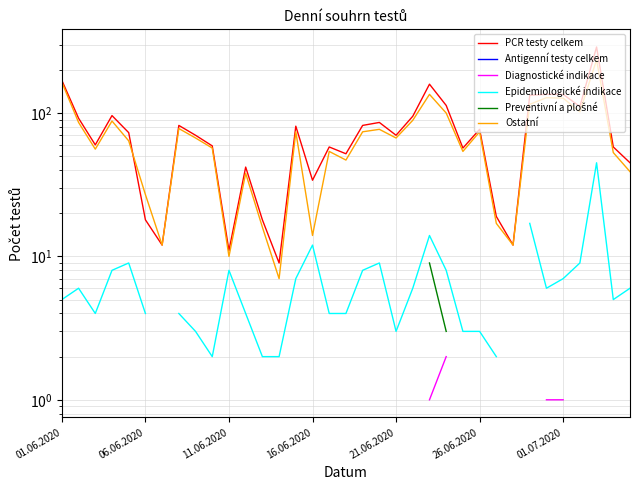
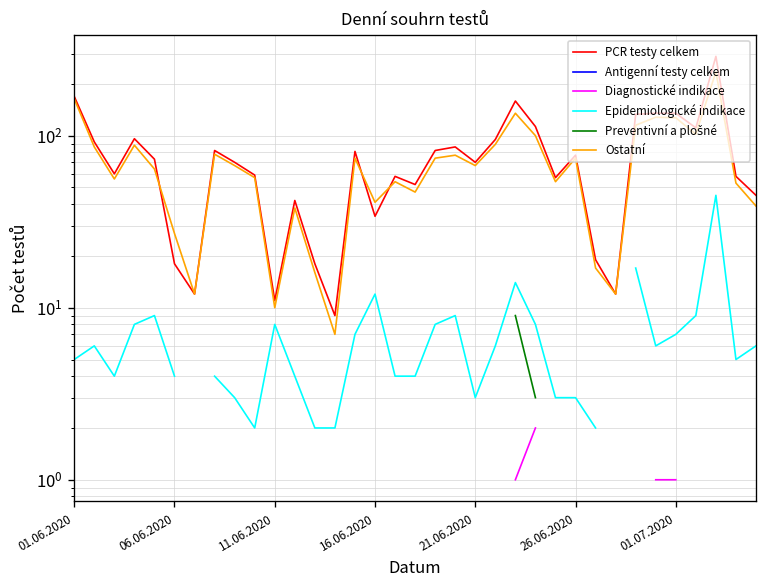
Ostatní, 16.06.2020: 14 -> 41
